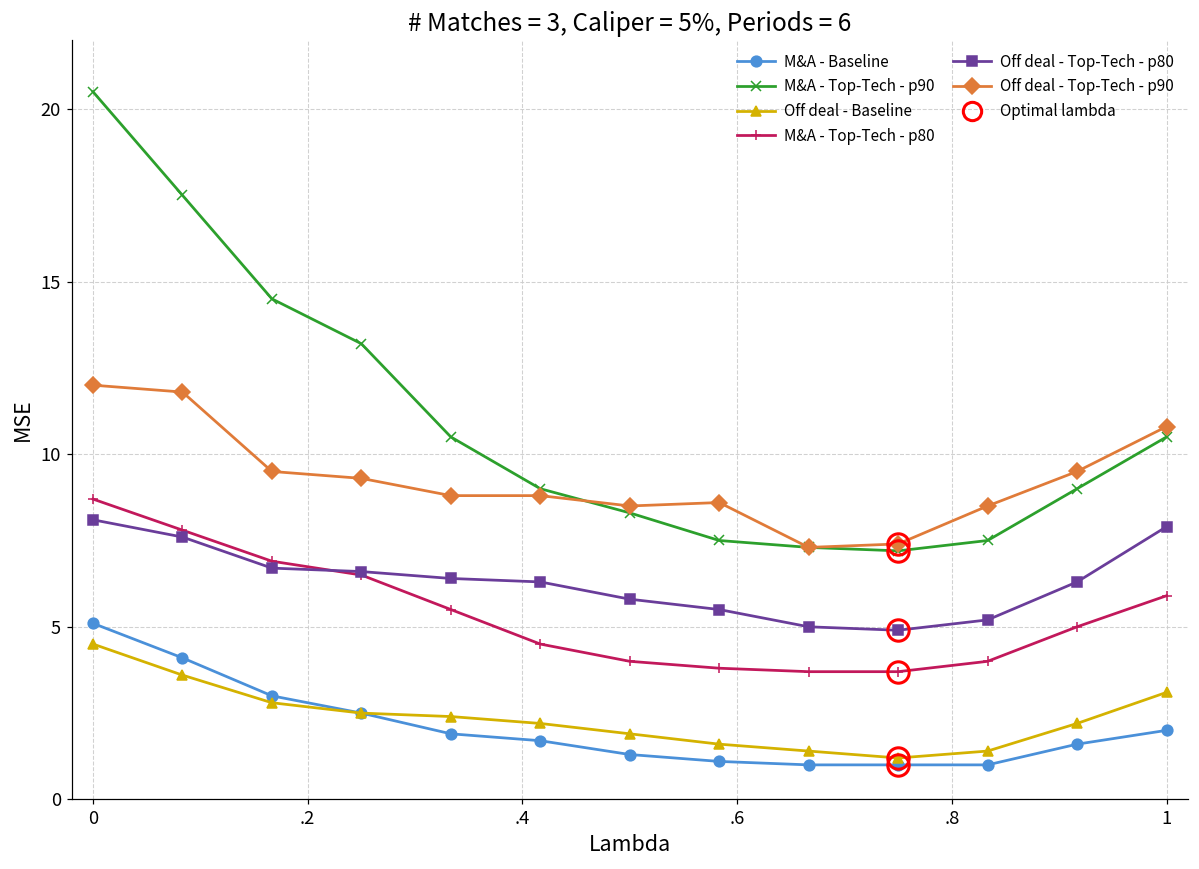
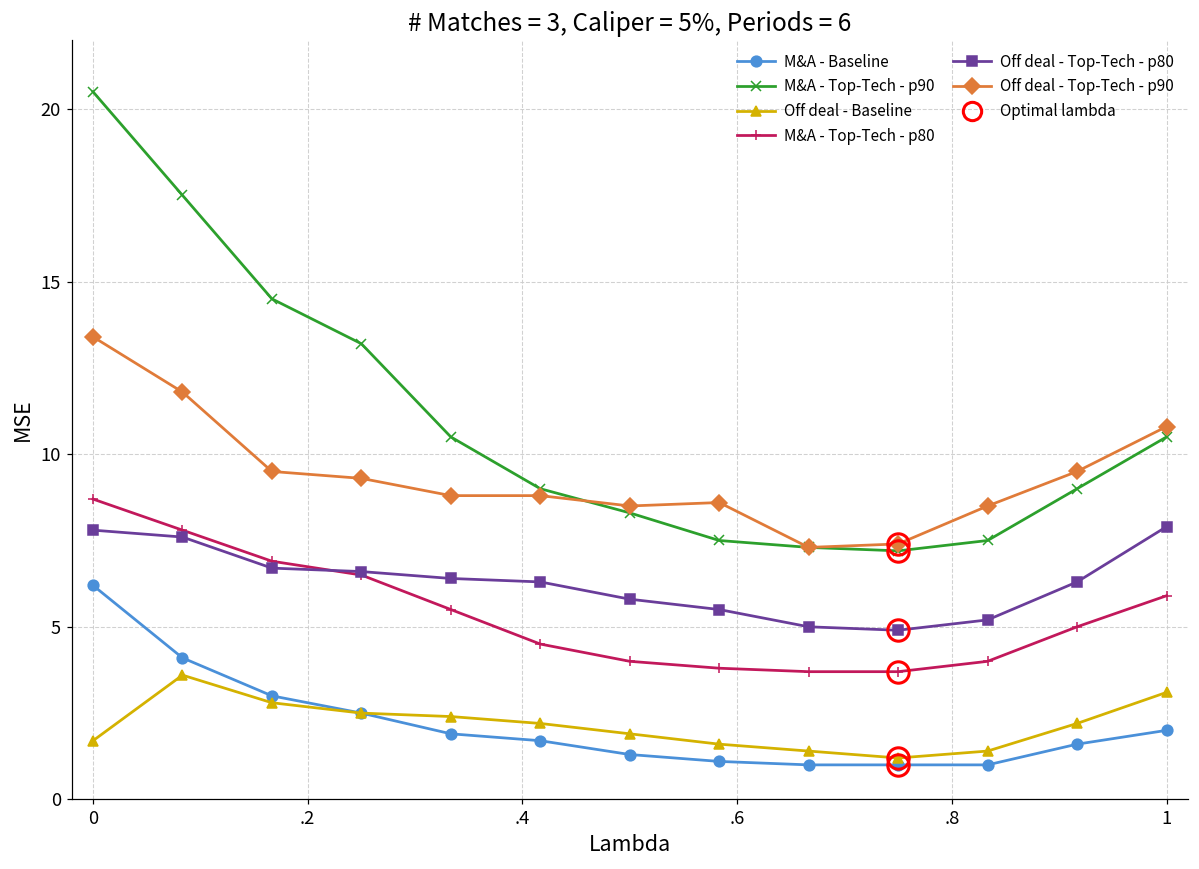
M&A - Baseline, 0: 5.1 -> 6.2
Off deal - Baseline, 0: 4.5 -> 1.7
Off deal - Top-Tech - p80, 0: 8.1 -> 7.8
Off deal - Top-Tech - p90, 0: 12.0 -> 13.4
